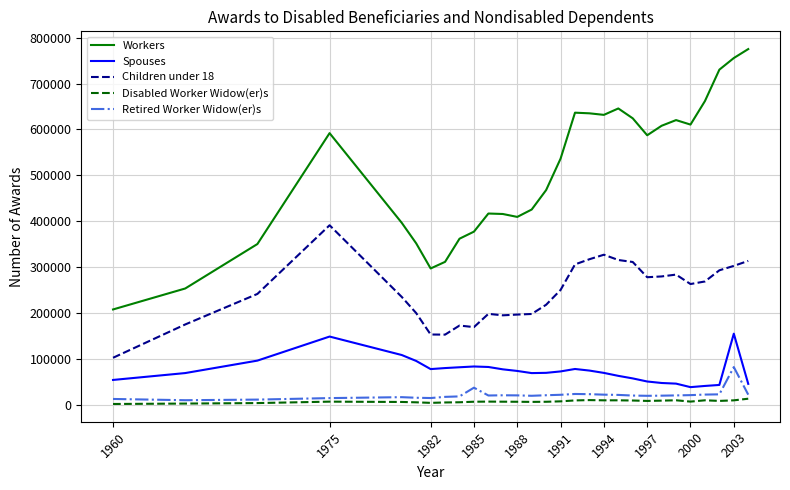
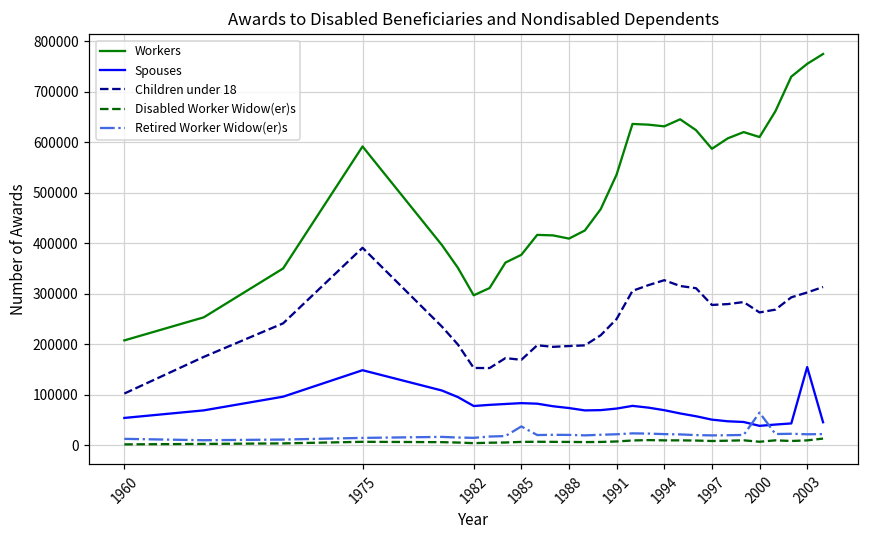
Retired Worker Widow(er)s, 2000: 20000 -> 60000
Retired Worker Widow(er)s, 2003: 80000 -> 20000
